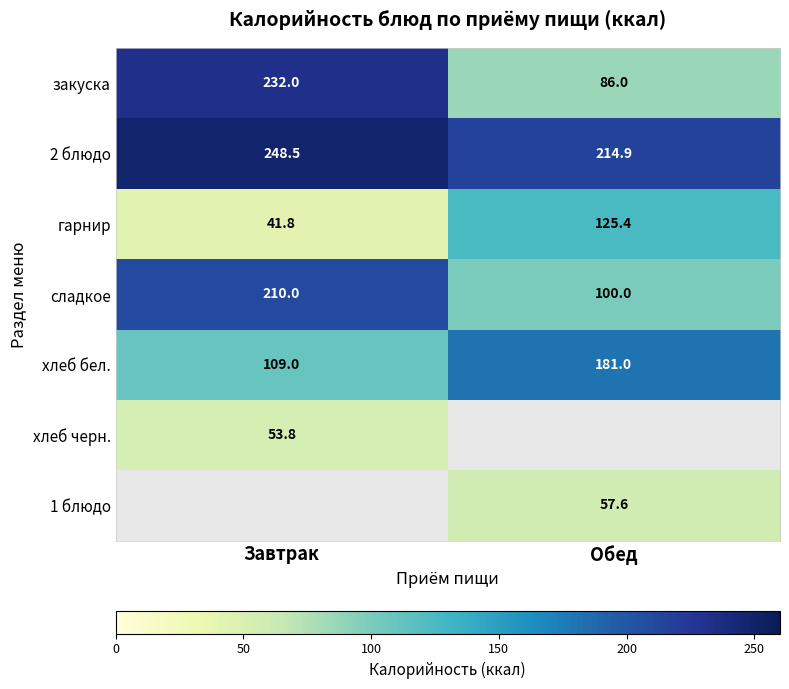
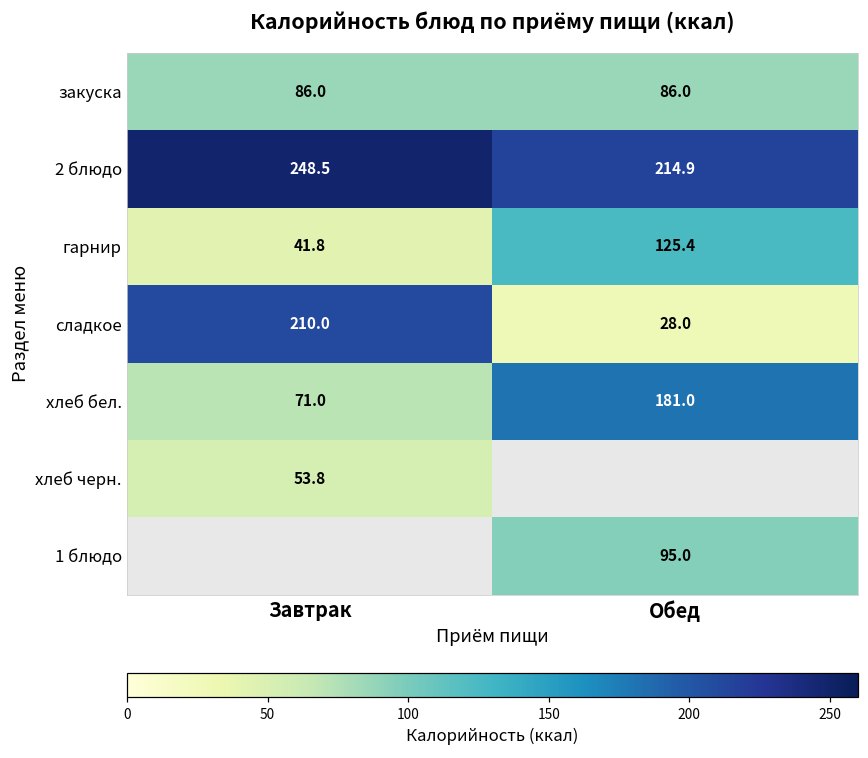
закуска, Завтрак: 232.0 -> 86.0
сладкое, Обед: 100.0 -> 28.0
хлеб бел., Завтрак: 109.0 -> 71.0
1 блюдо, Обед: 57.6 -> 95.0
